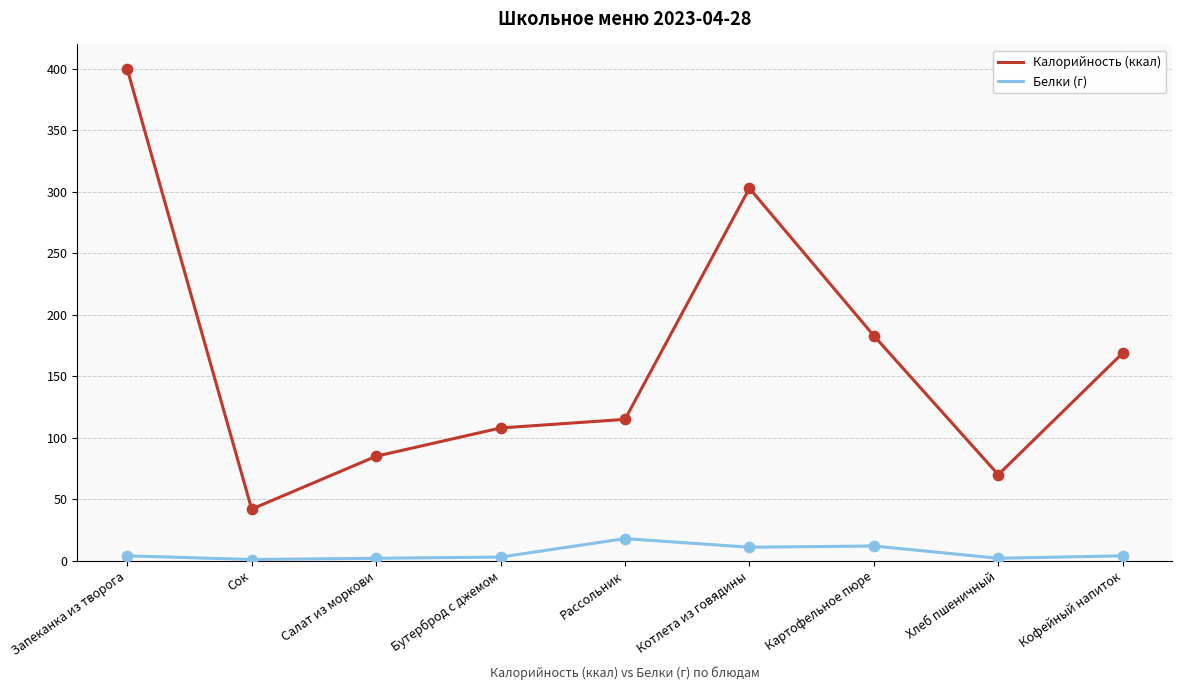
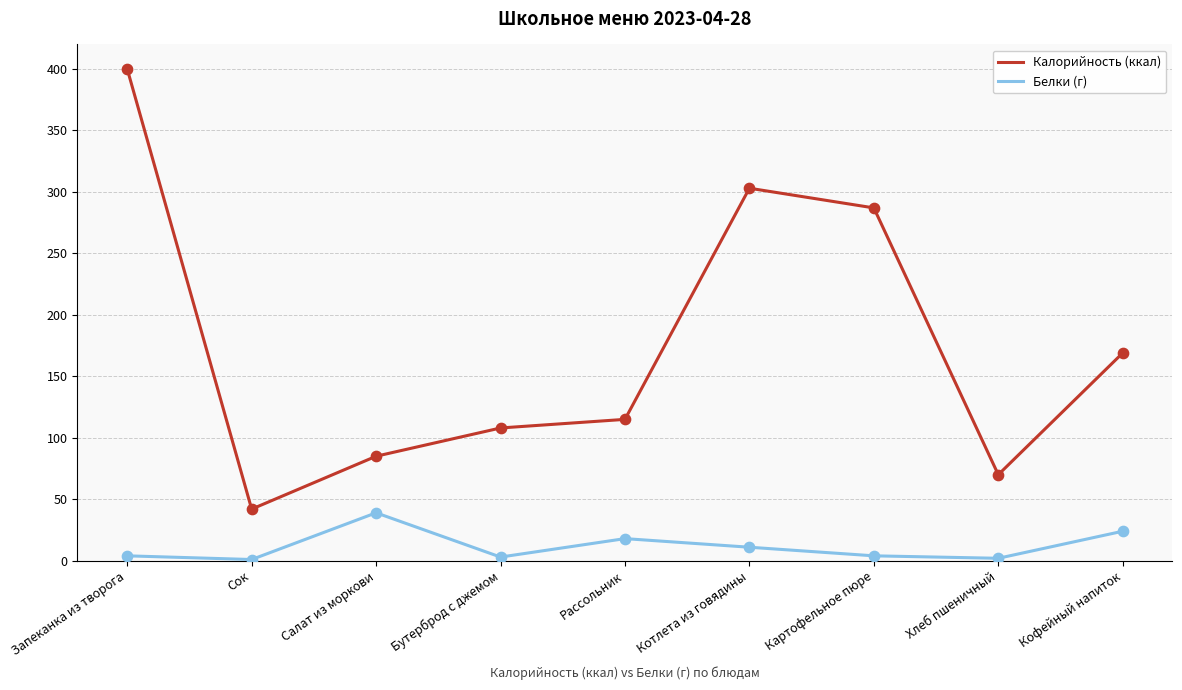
Белки (г), Салат из моркови: 2 -> 39
Калорийность (ккал), Картофельное пюре: 183 -> 287
Белки (г), Картофельное пюре: 12 -> 4
Белки (г), Кофейный напиток: 4 -> 24
